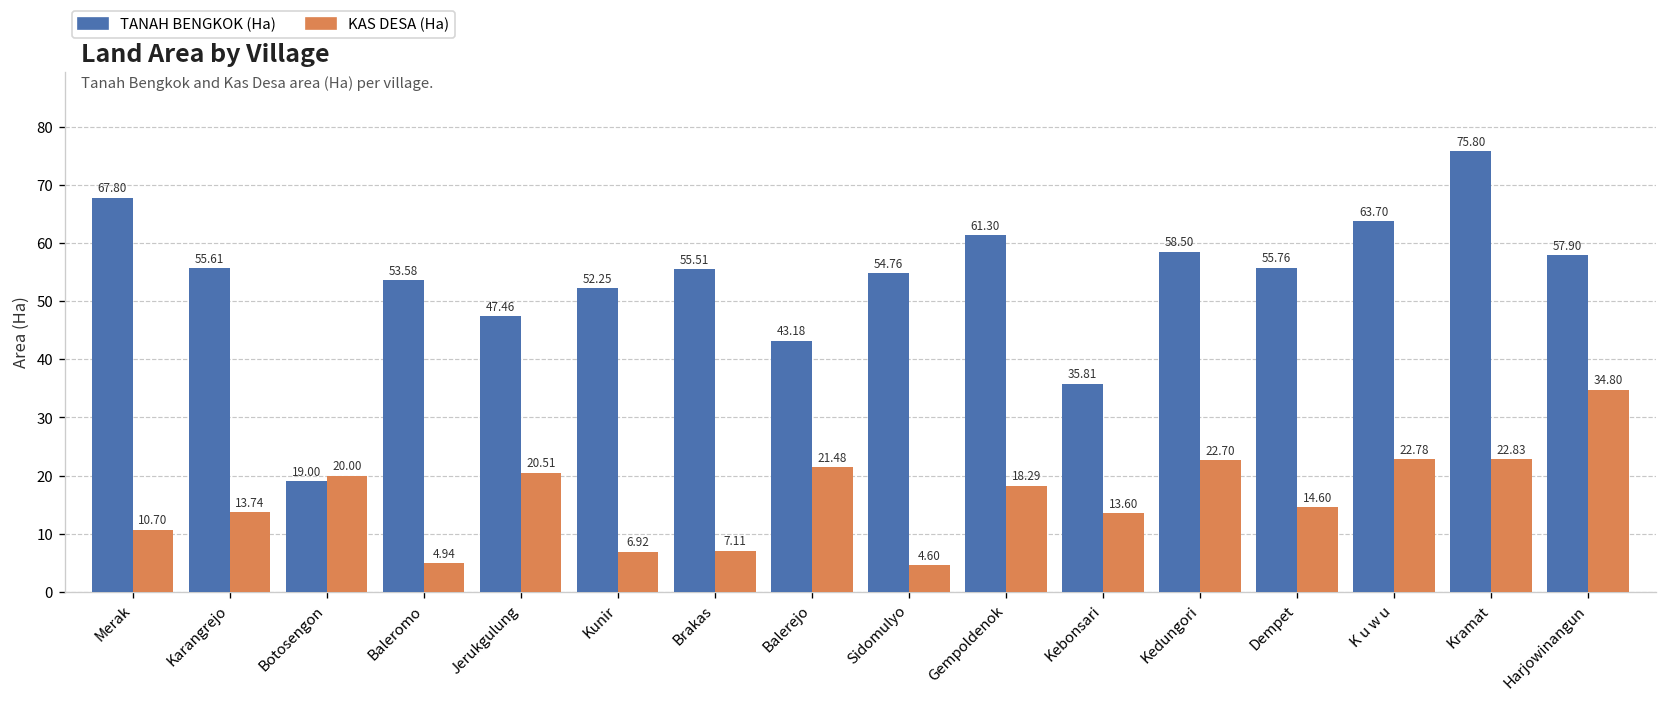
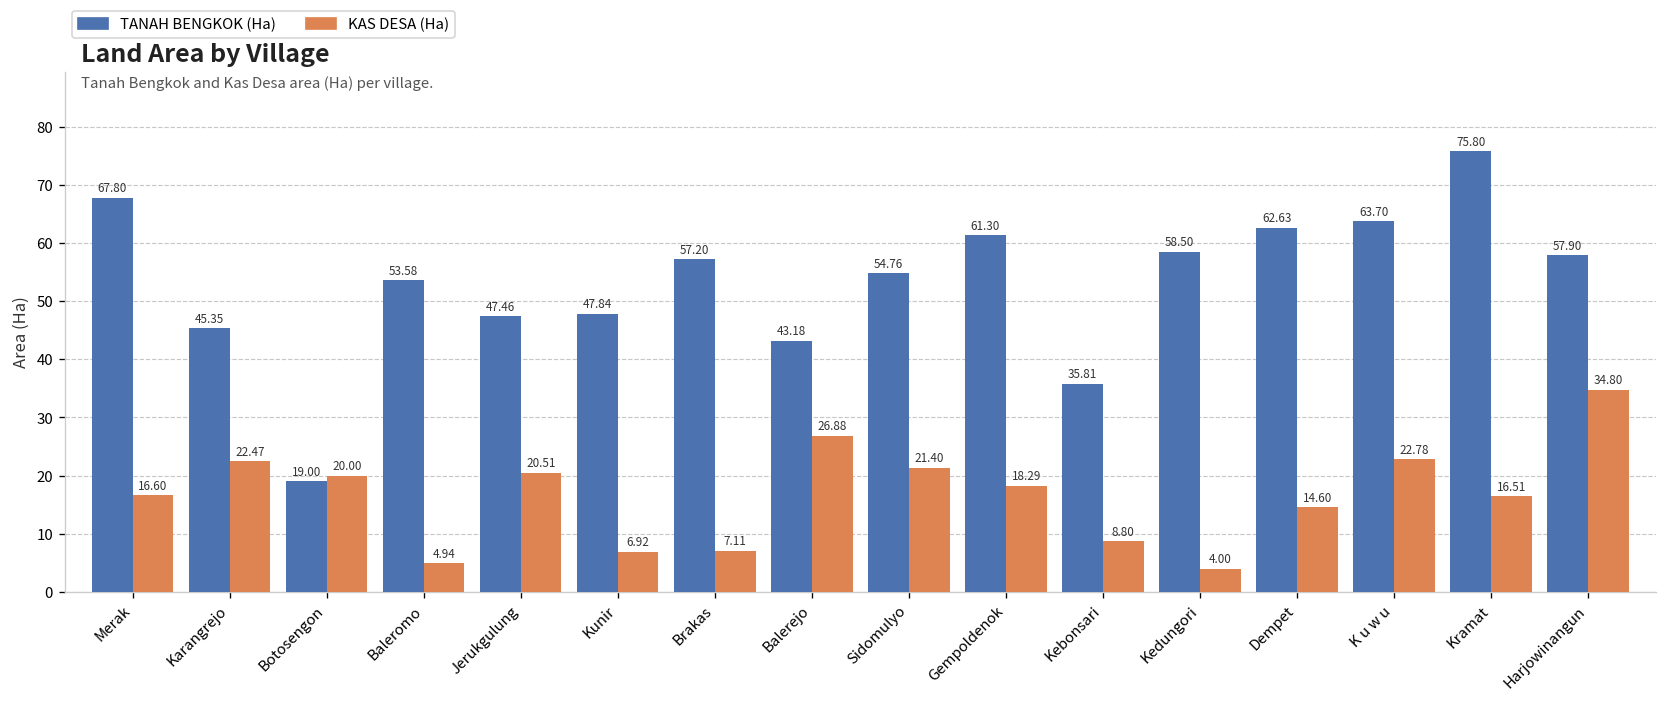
KAS DESA (Ha), Merak: 10.70 -> 16.60
TANAH BENGKOK (Ha), Karangrejo: 55.61 -> 45.35
KAS DESA (Ha), Karangrejo: 13.74 -> 22.47
TANAH BENGKOK (Ha), Kunir: 52.25 -> 47.84
TANAH BENGKOK (Ha), Brakas: 55.51 -> 57.20
KAS DESA (Ha), Balerejo: 21.48 -> 26.88
KAS DESA (Ha), Sidomulyo: 4.60 -> 21.40
KAS DESA (Ha), Kebonsari: 13.60 -> 8.80
KAS DESA (Ha), Kedungori: 22.70 -> 4.00
TANAH BENGKOK (Ha), Dempet: 55.76 -> 62.63
KAS DESA (Ha), Kramat: 22.83 -> 16.51
